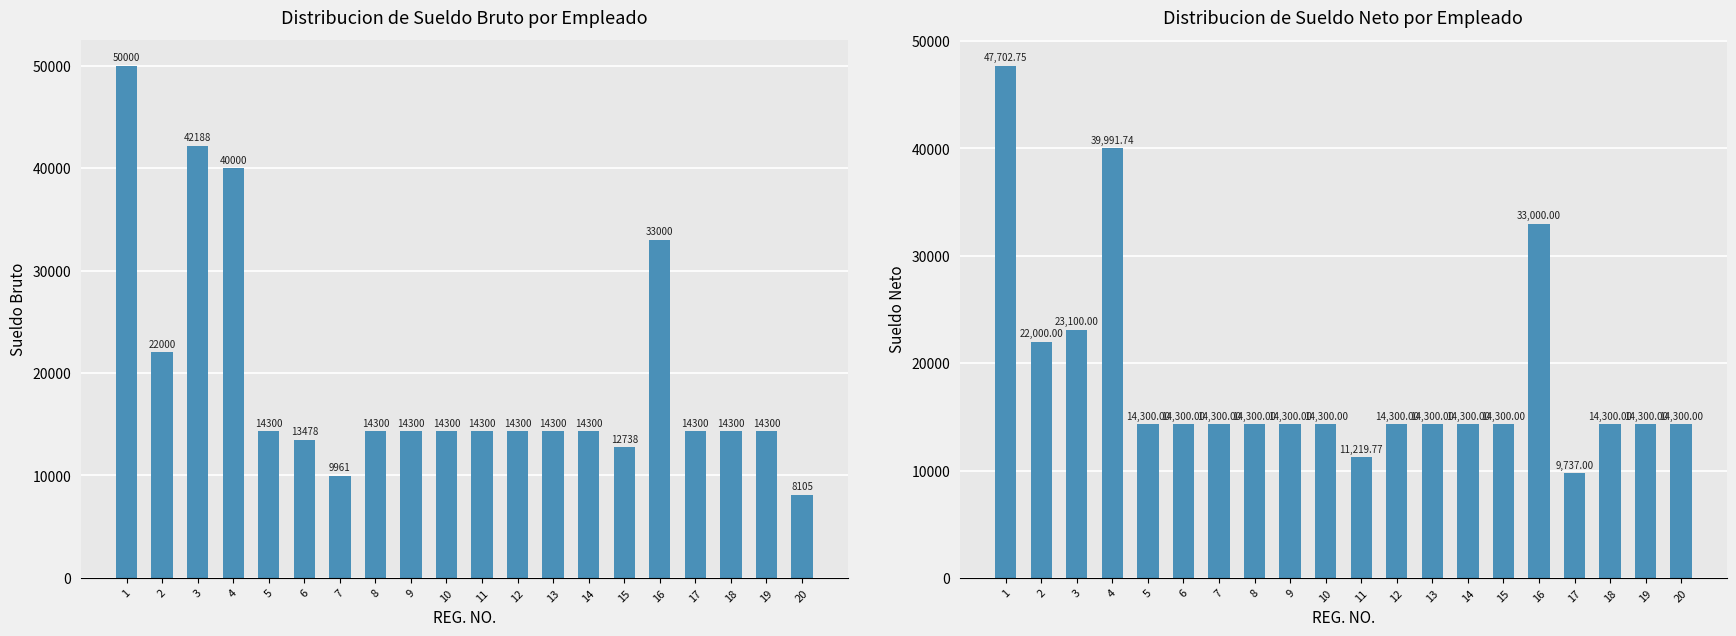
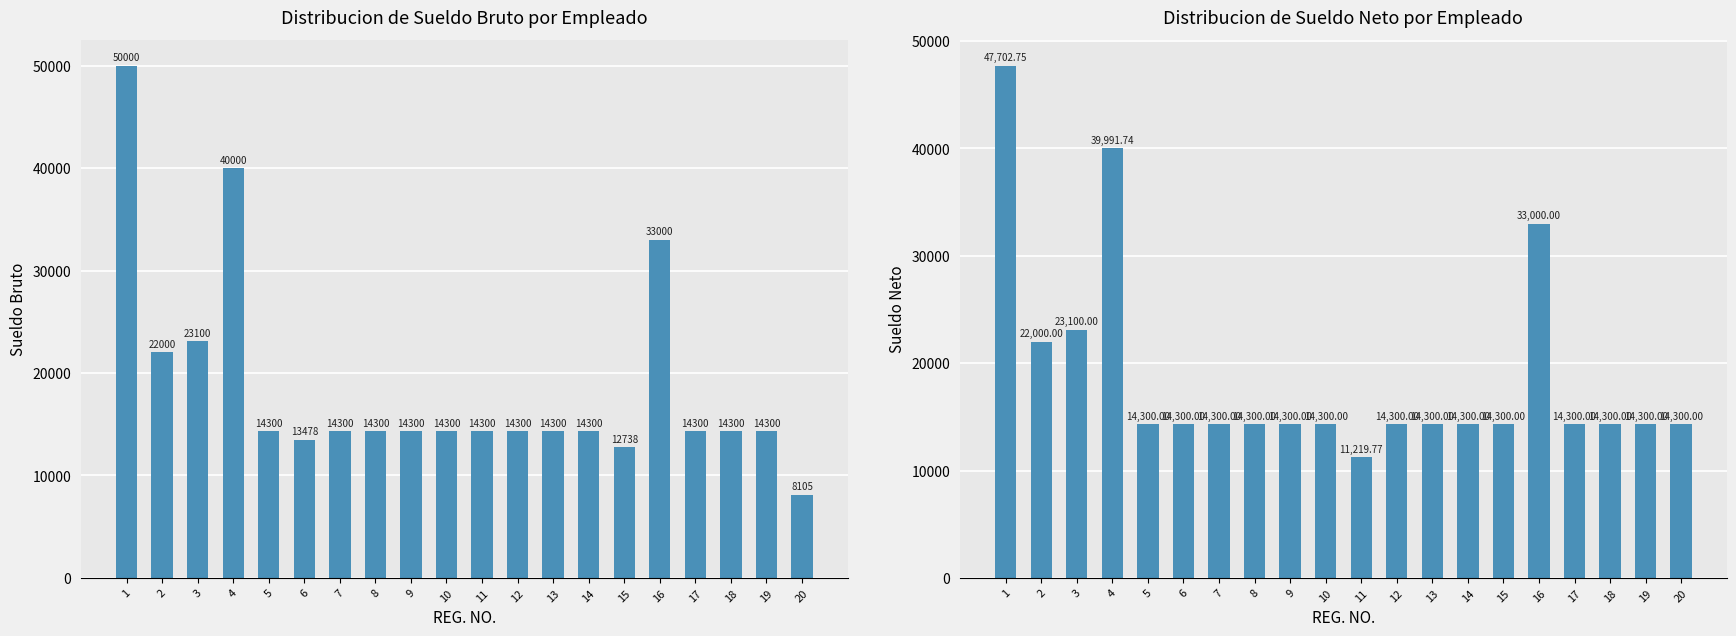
Distribucion de Sueldo Bruto por Empleado, 3: 42188 -> 23100
Distribucion de Sueldo Bruto por Empleado, 7: 9961 -> 14300
Distribucion de Sueldo Neto por Empleado, 17: 9,737.00 -> 14,300.00
